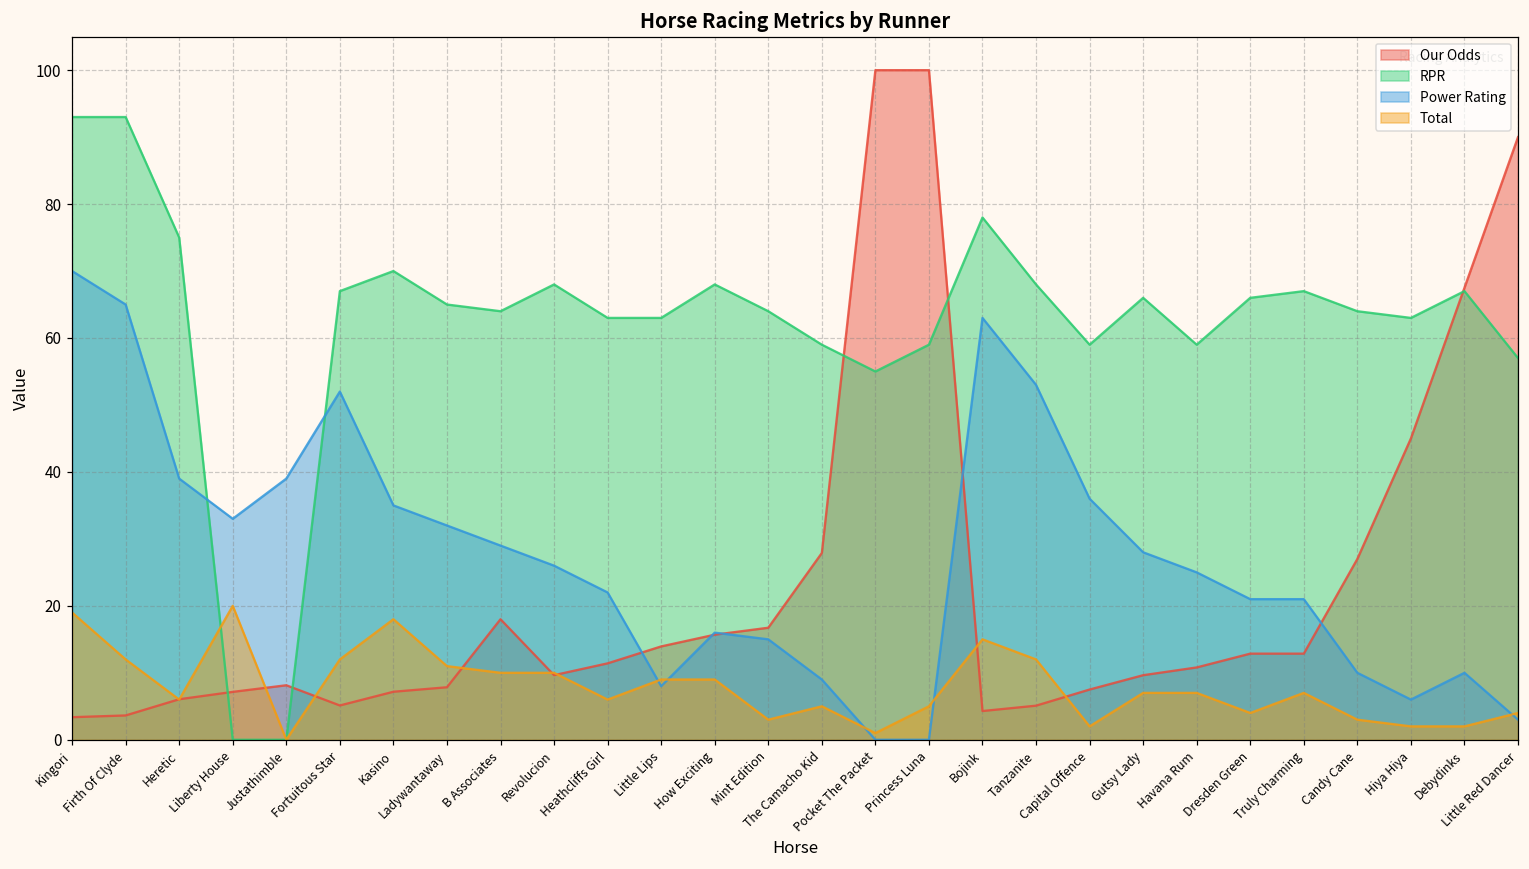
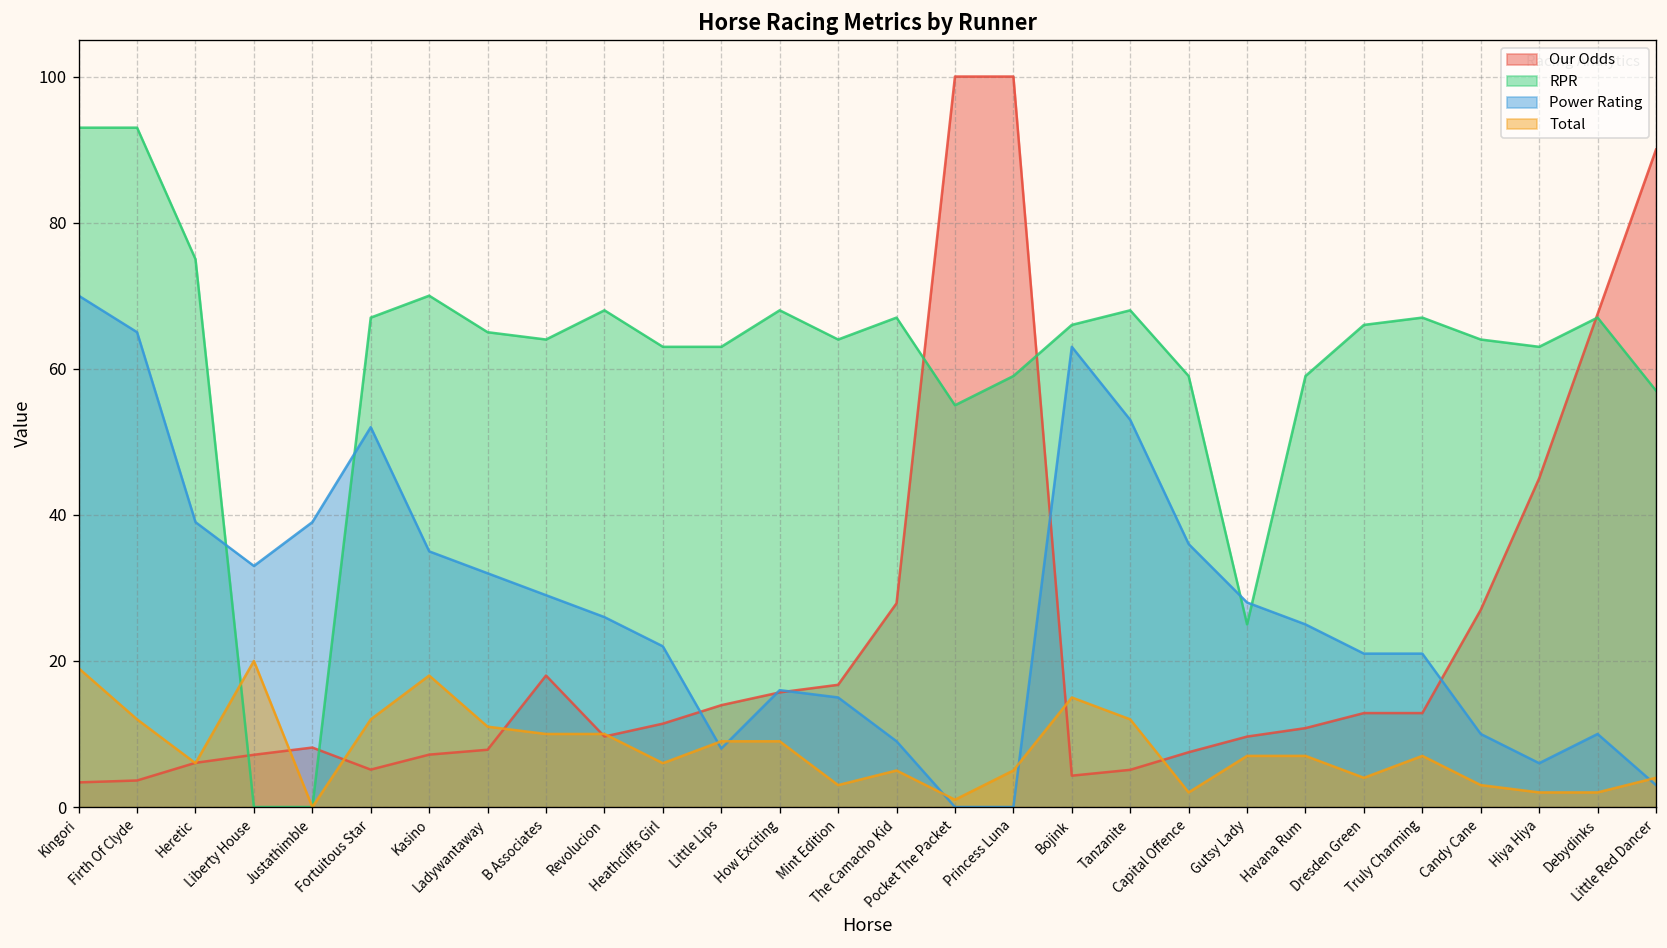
RPR, The Camacho Kid: 59 -> 67
RPR, Bojink: 78 -> 66
RPR, Gutsy Lady: 66 -> 25
